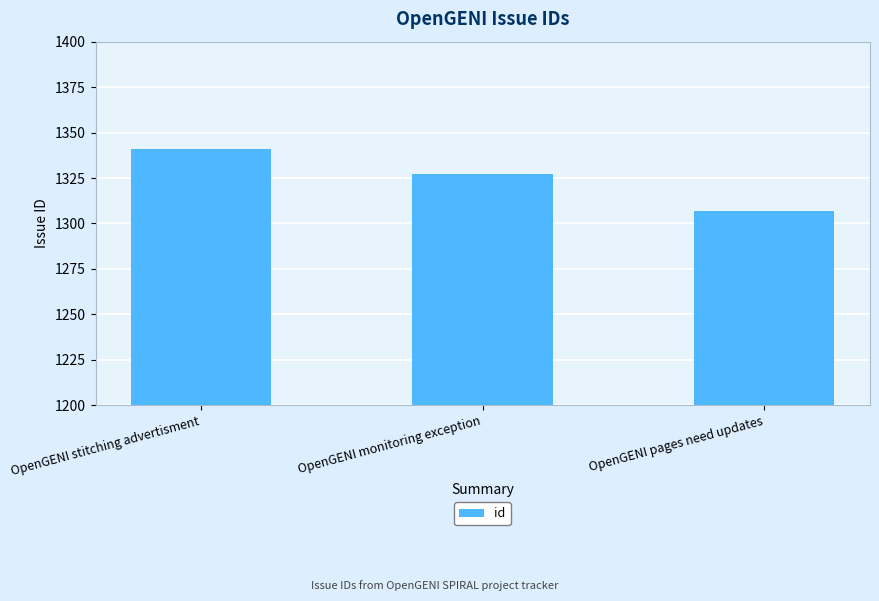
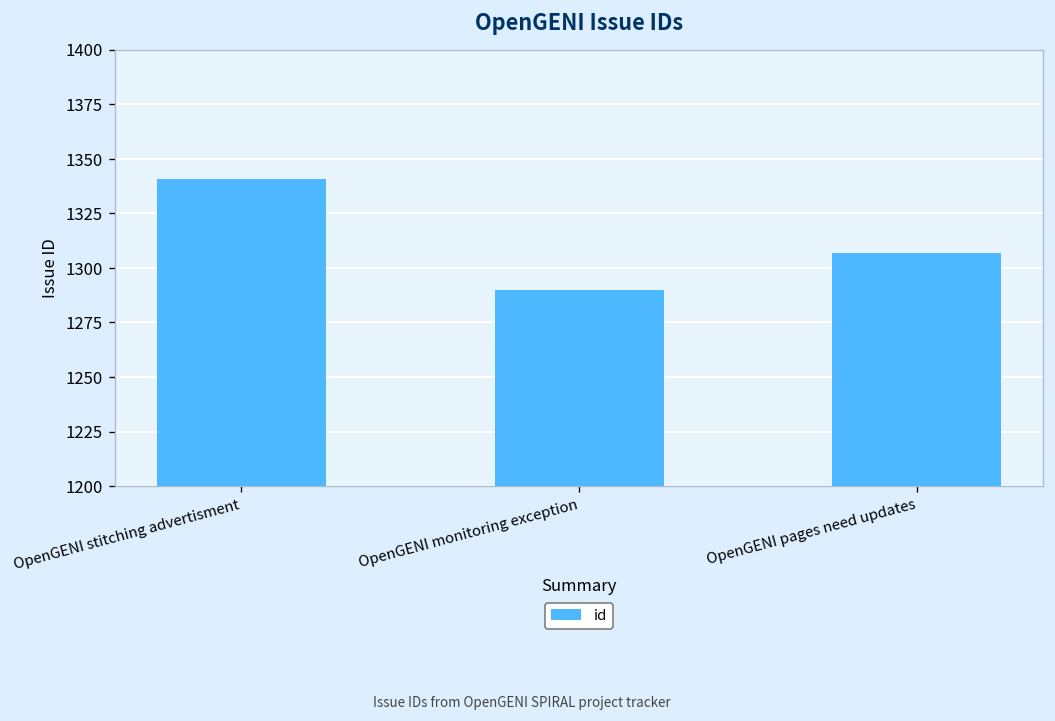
OpenGENI monitoring exception: 1327 -> 1290
